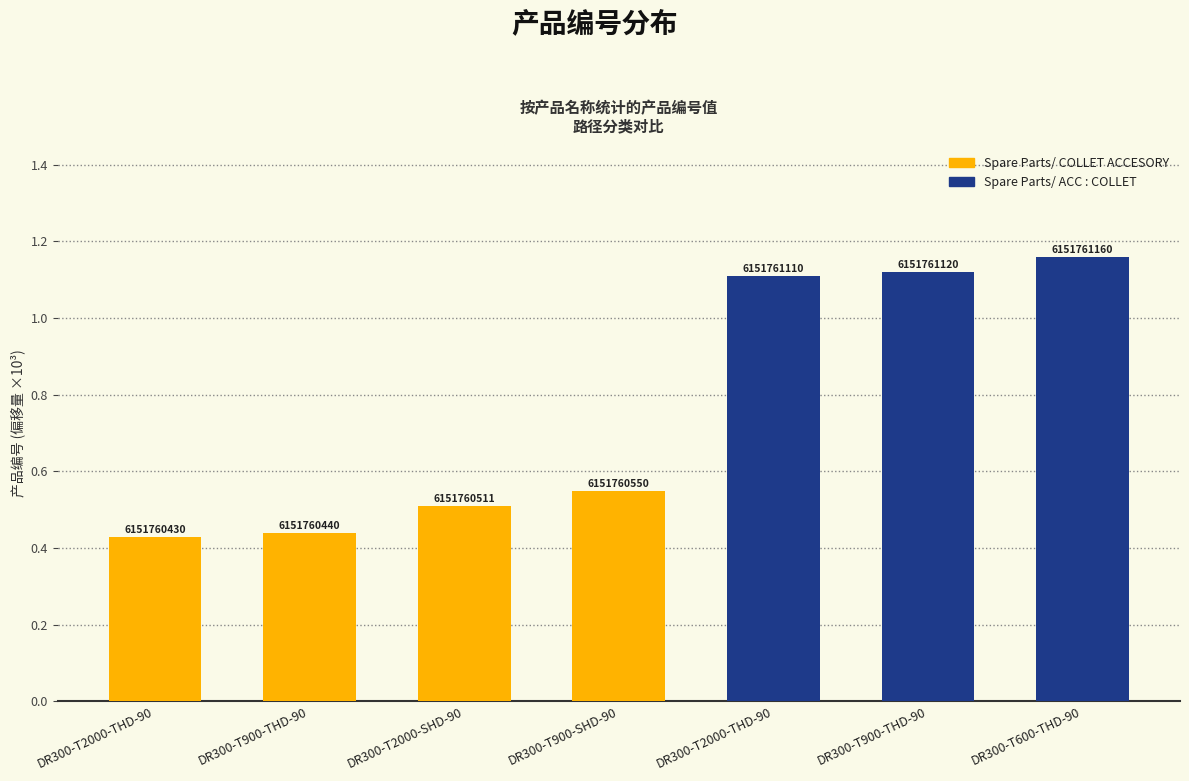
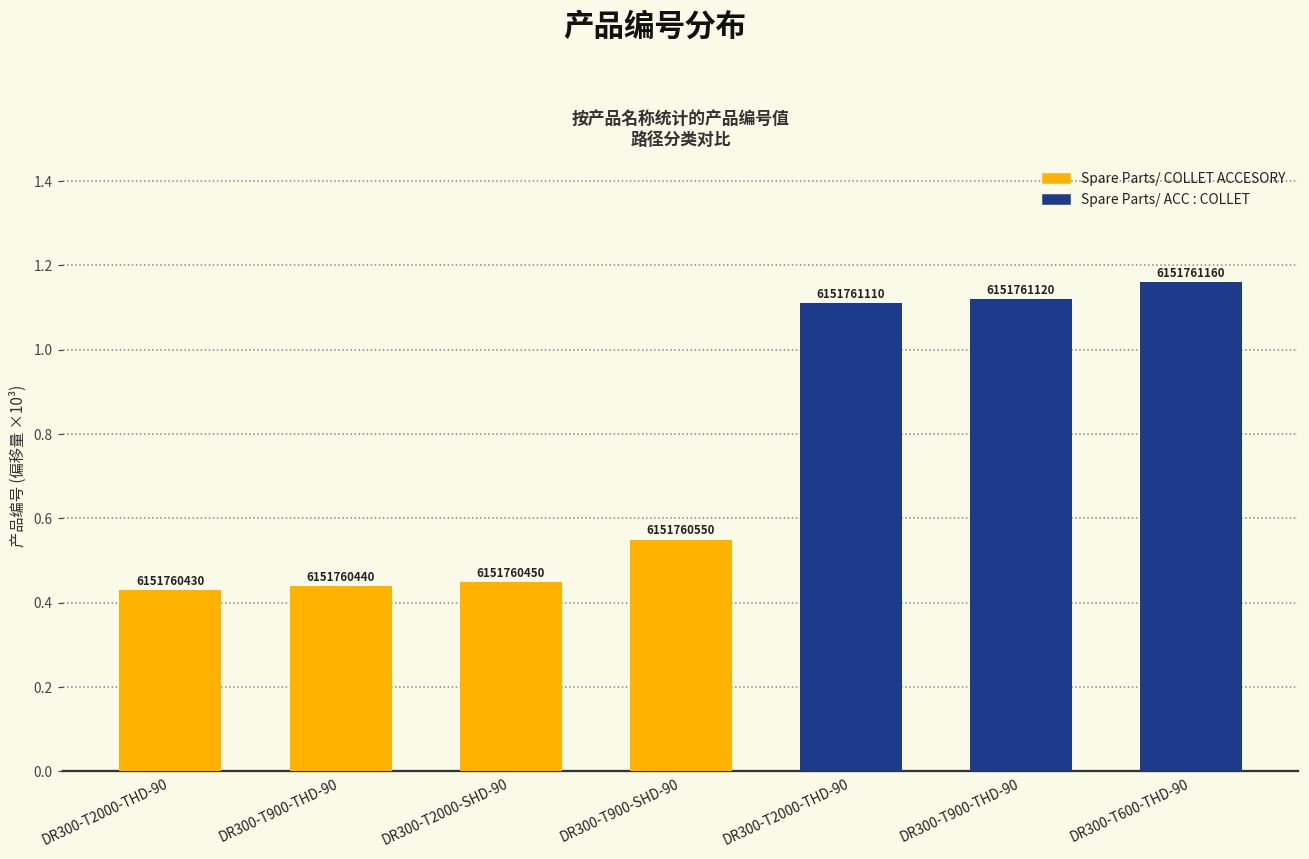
DR300-T2000-SHD-90: 6151760511 -> 6151760450
